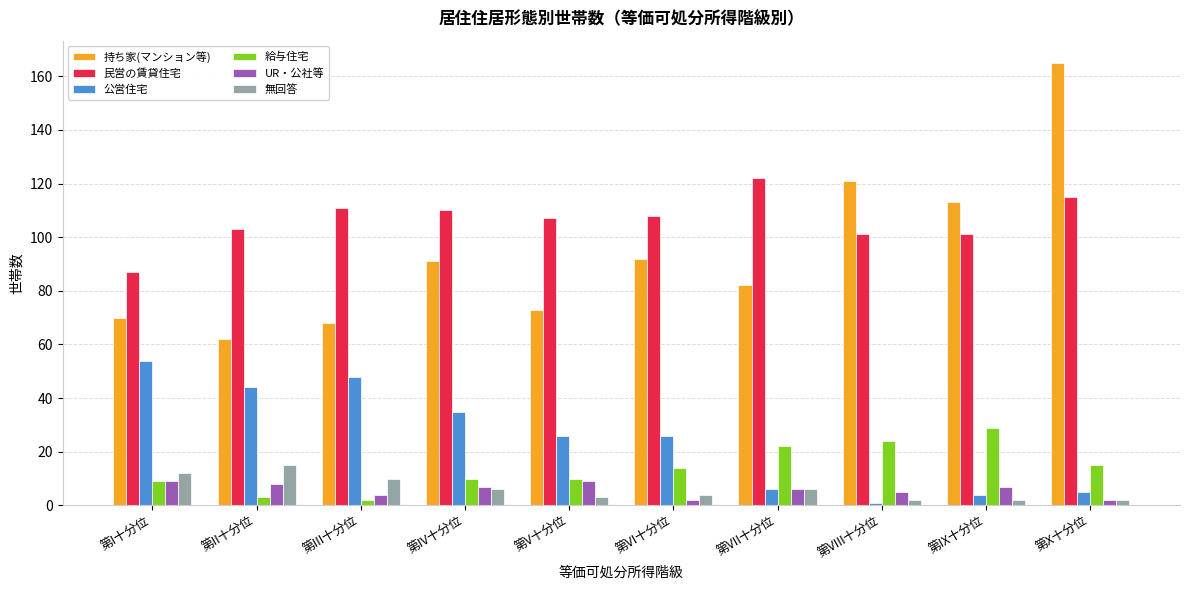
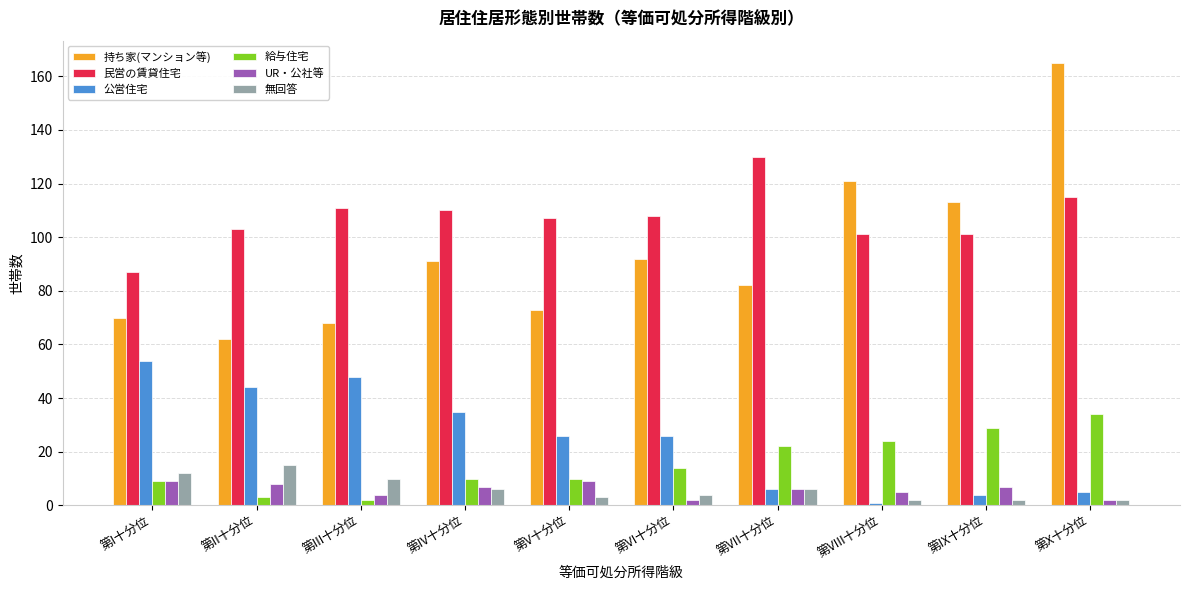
民営の賃貸住宅, 第VII十分位: 122 -> 130
給与住宅, 第X十分位: 15 -> 34
